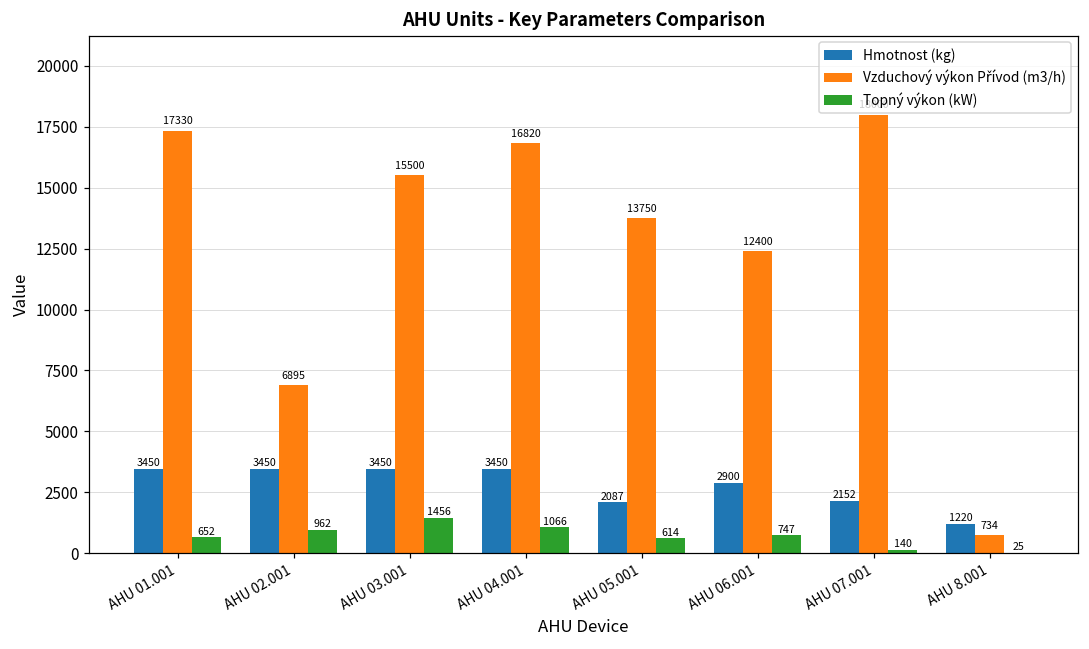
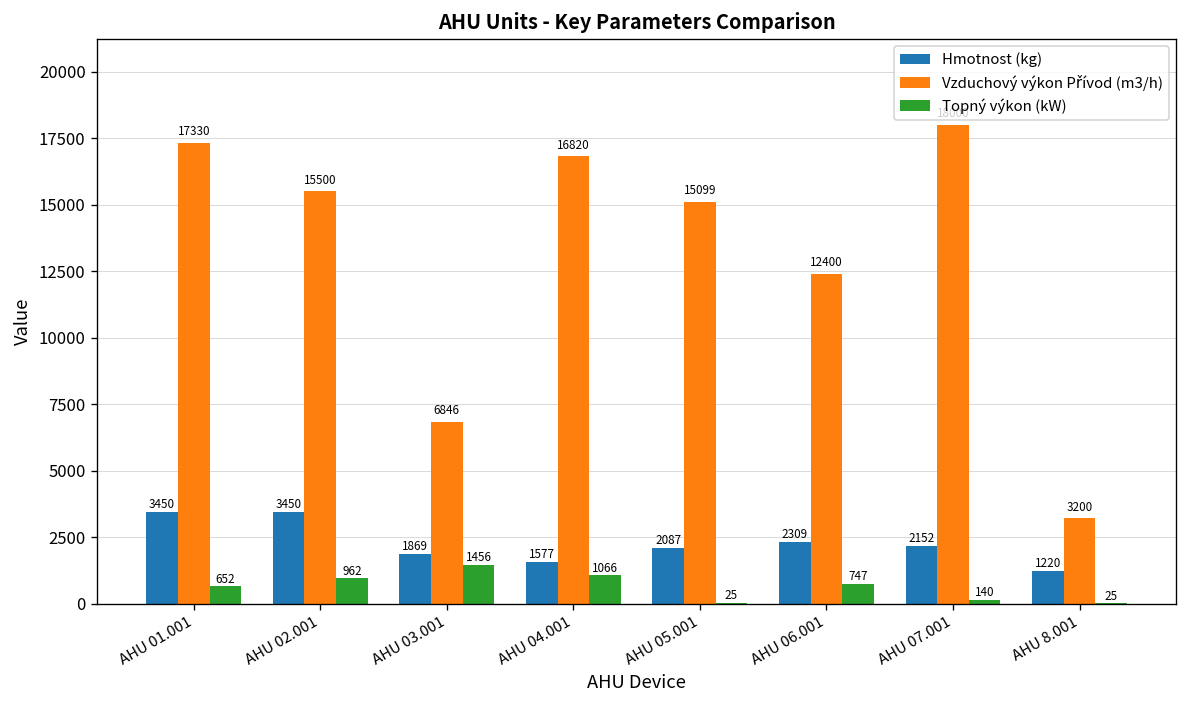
Vzduchový výkon Přívod (m3/h), AHU 02.001: 6895 -> 15500
Hmotnost (kg), AHU 03.001: 3450 -> 1869
Vzduchový výkon Přívod (m3/h), AHU 03.001: 15500 -> 6846
Hmotnost (kg), AHU 04.001: 3450 -> 1577
Vzduchový výkon Přívod (m3/h), AHU 05.001: 13750 -> 15099
Topný výkon (kW), AHU 05.001: 614 -> 25
Hmotnost (kg), AHU 06.001: 2900 -> 2309
Vzduchový výkon Přívod (m3/h), AHU 8.001: 734 -> 3200
